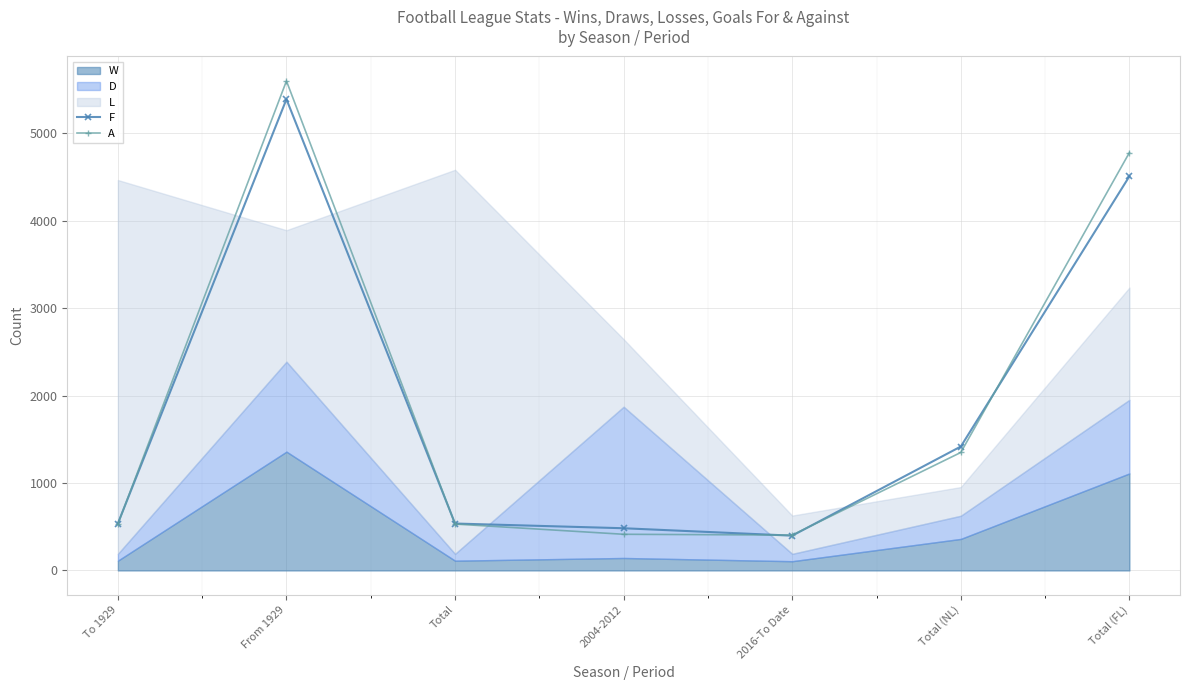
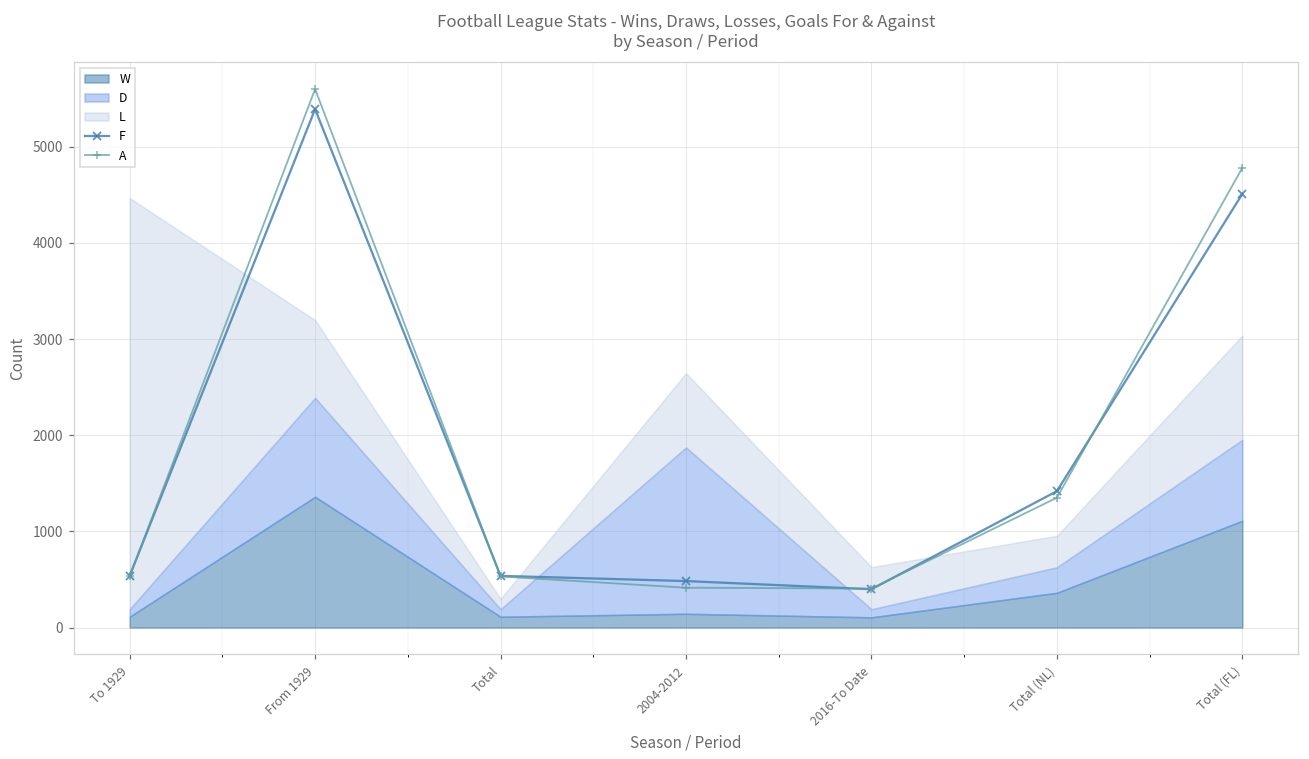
L, From 1929: 1500 -> 800
L, Total: 4400 -> 100
L, Total (FL): 1300 -> 1100
